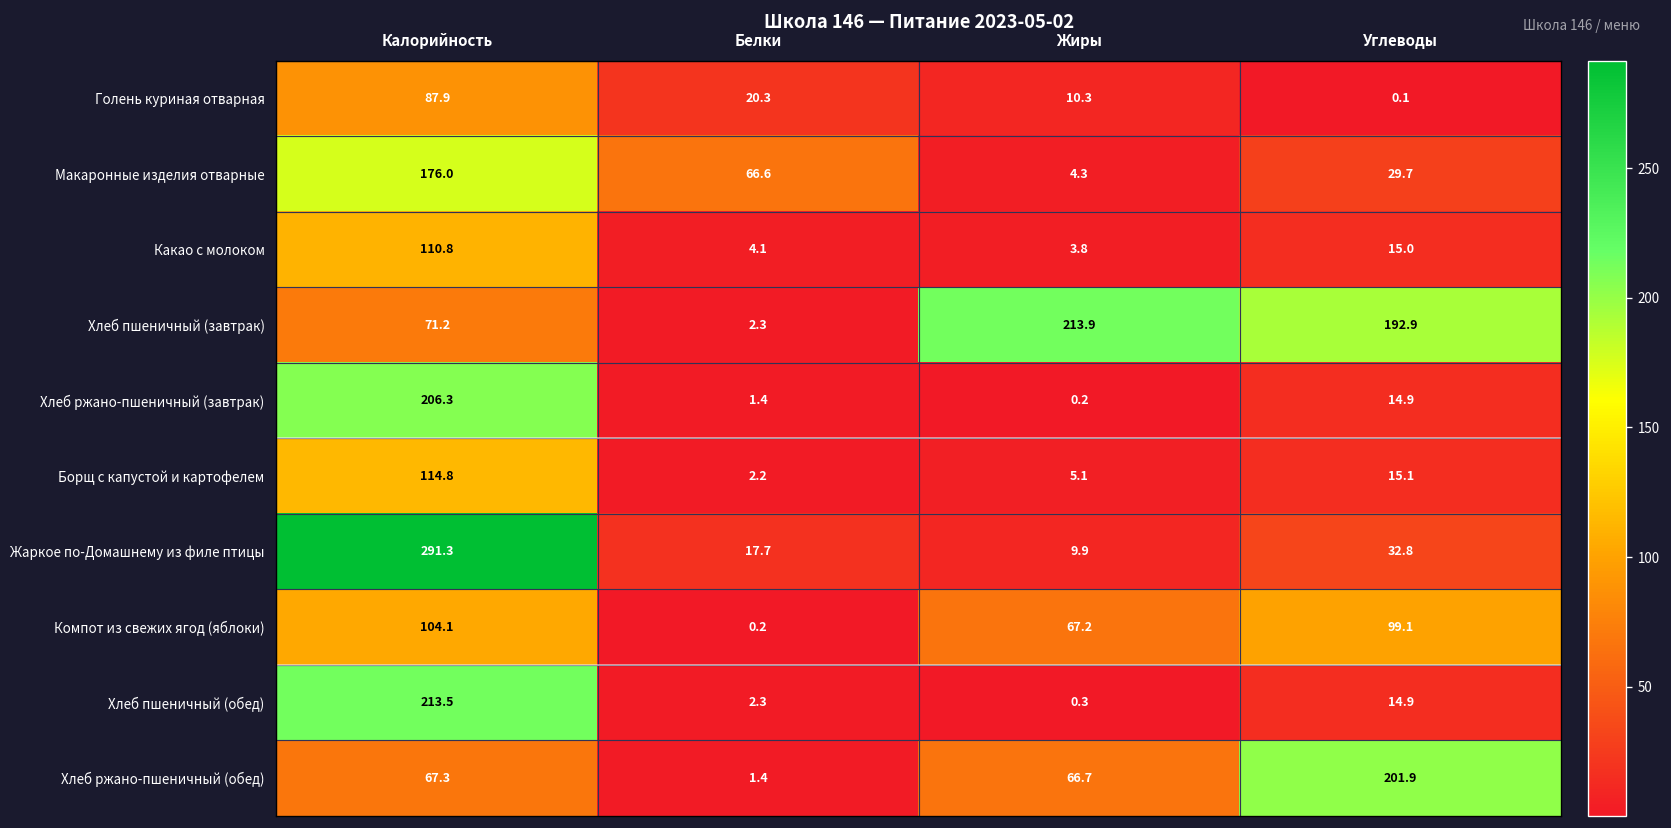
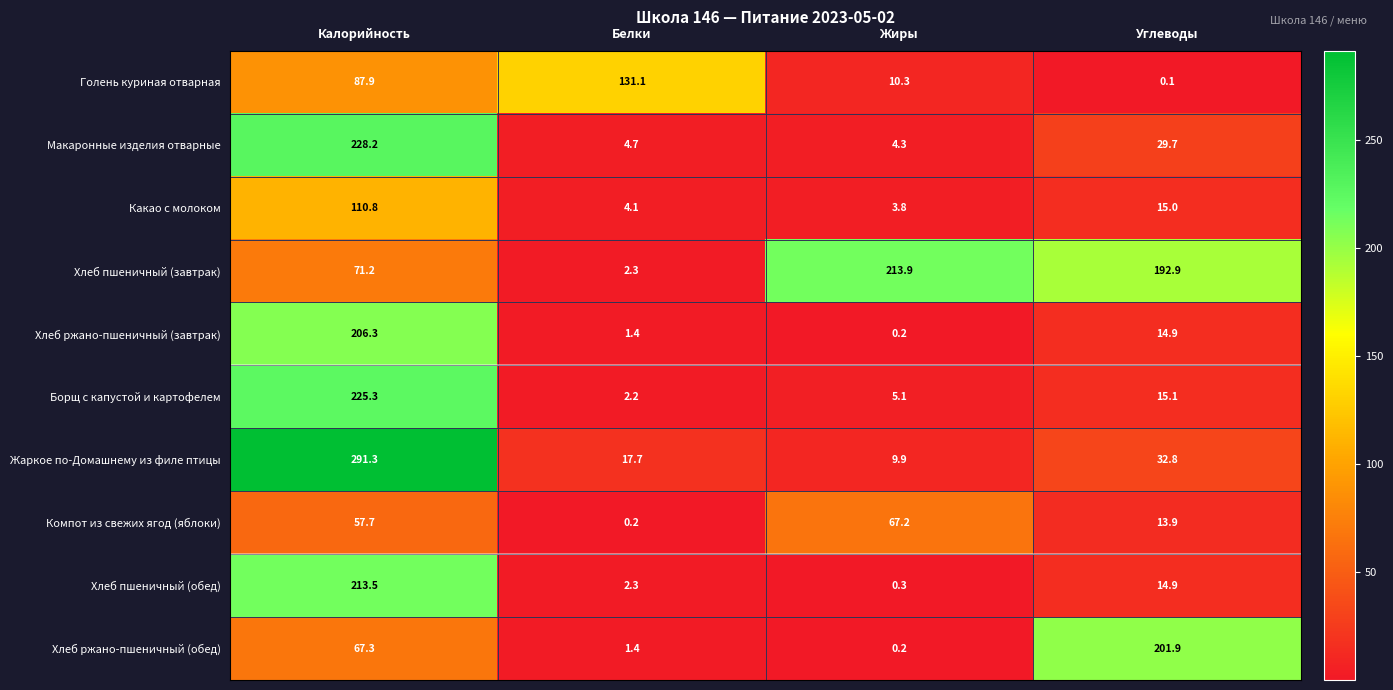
Голень куриная отварная, Белки: 20.3 -> 131.1
Макаронные изделия отварные, Калорийность: 176.0 -> 228.2
Макаронные изделия отварные, Белки: 66.6 -> 4.7
Борщ с капустой и картофелем, Калорийность: 114.8 -> 225.3
Компот из свежих ягод (яблоки), Калорийность: 104.1 -> 57.7
Компот из свежих ягод (яблоки), Углеводы: 99.1 -> 13.9
Хлеб ржано-пшеничный (обед), Жиры: 66.7 -> 0.2
